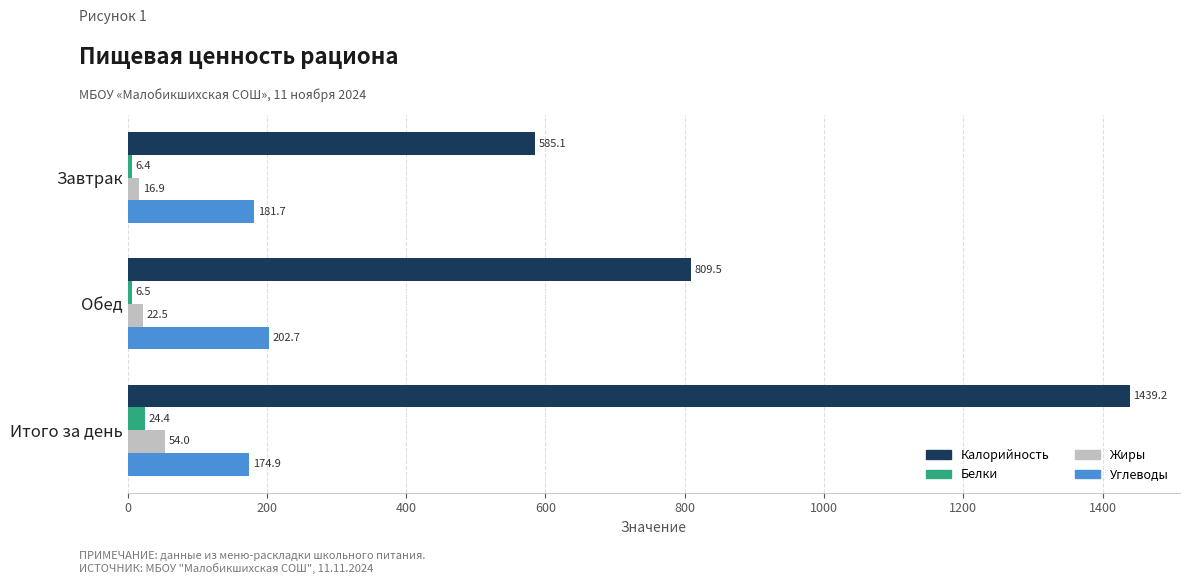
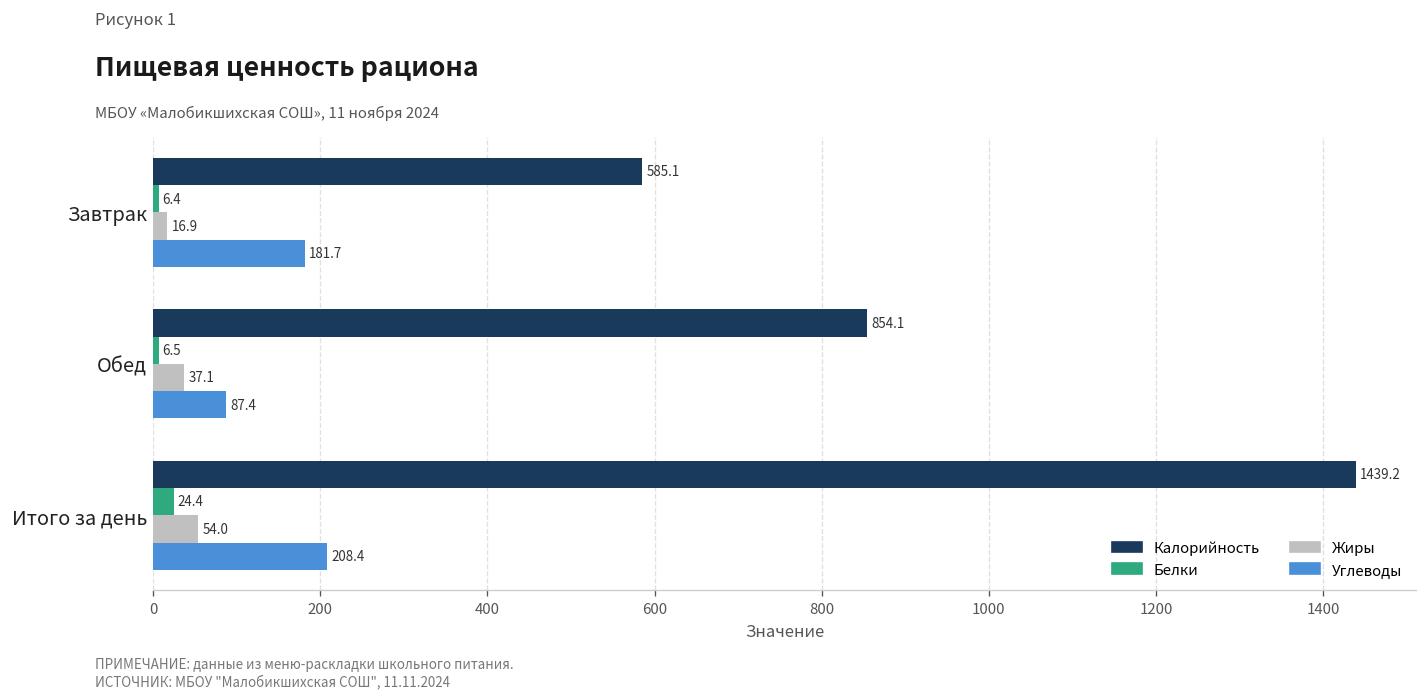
Калорийность, Обед: 809.5 -> 854.1
Жиры, Обед: 22.5 -> 37.1
Углеводы, Обед: 202.7 -> 87.4
Углеводы, Итого за день: 174.9 -> 208.4
